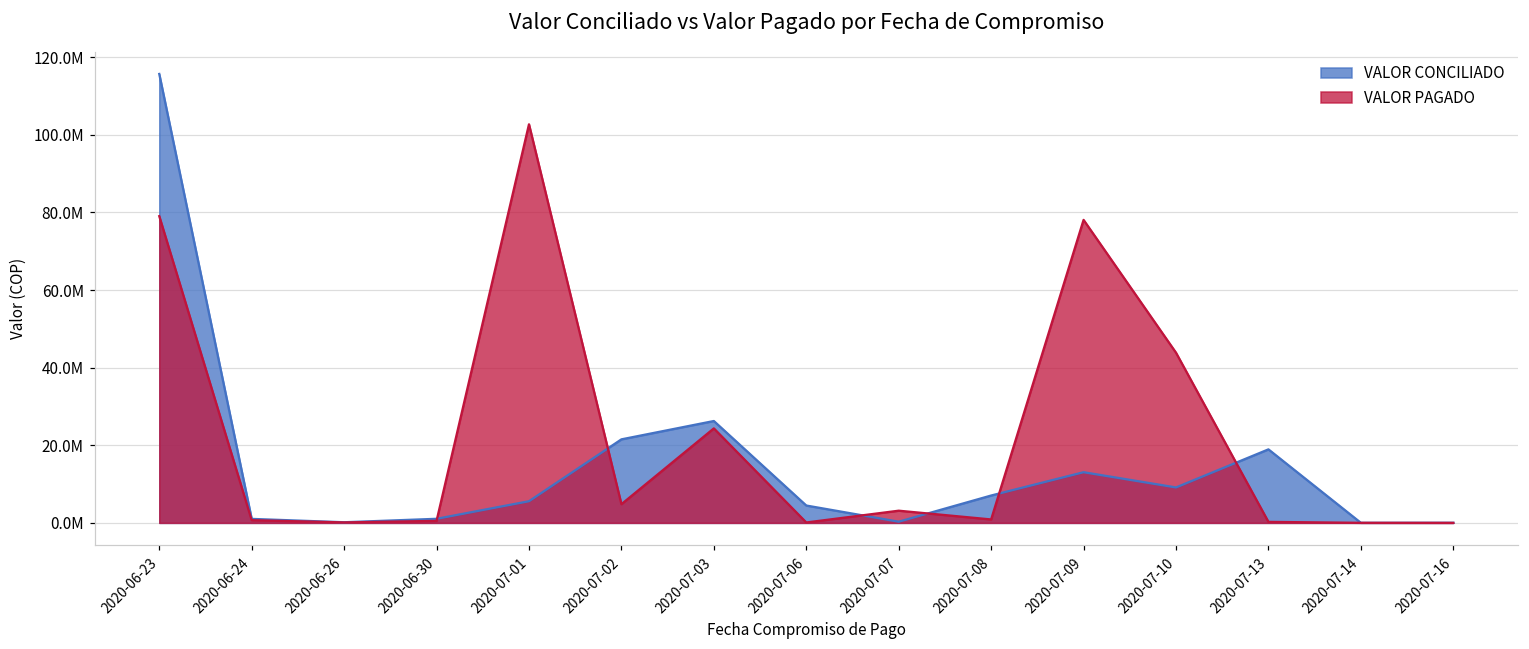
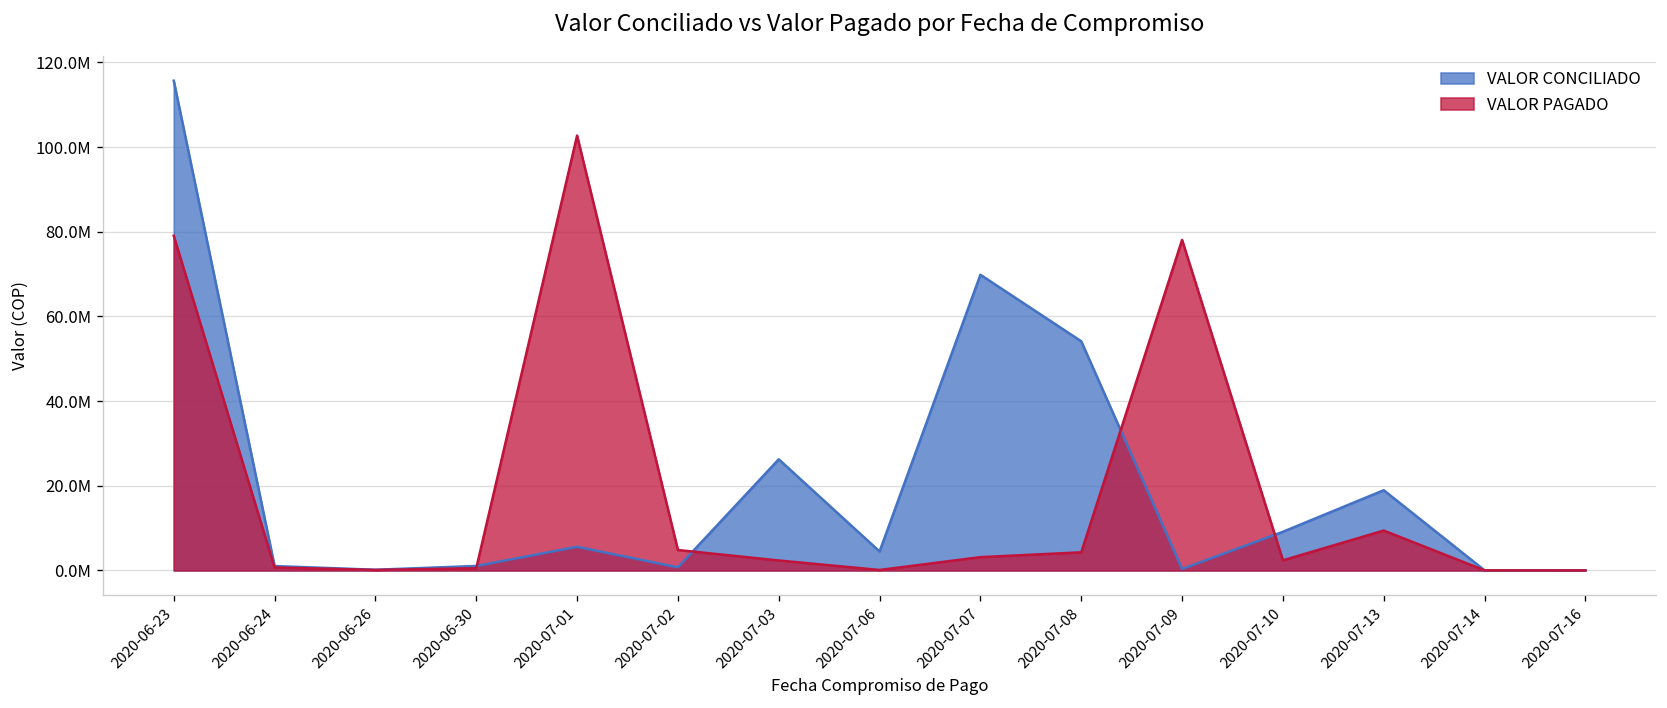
VALOR CONCILIADO, 2020-07-02: 22000000 -> 1000000
VALOR PAGADO, 2020-07-03: 24000000 -> 2000000
VALOR CONCILIADO, 2020-07-07: 0 -> 70000000
VALOR CONCILIADO, 2020-07-08: 7000000 -> 54000000
VALOR PAGADO, 2020-07-08: 1000000 -> 4000000
VALOR CONCILIADO, 2020-07-09: 13000000 -> 0
VALOR PAGADO, 2020-07-10: 44000000 -> 2000000
VALOR PAGADO, 2020-07-13: 0 -> 9000000
